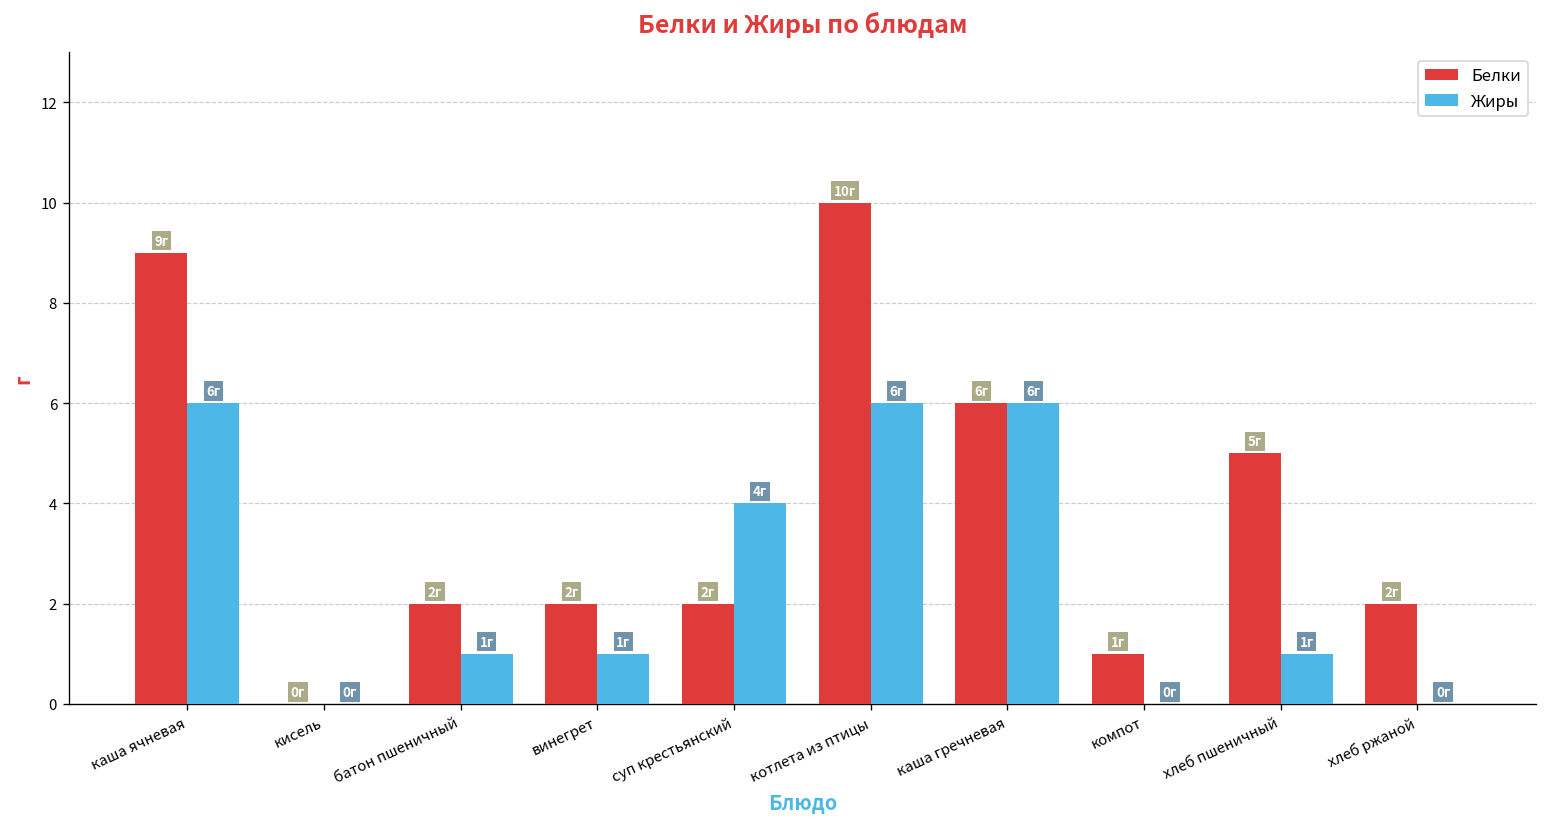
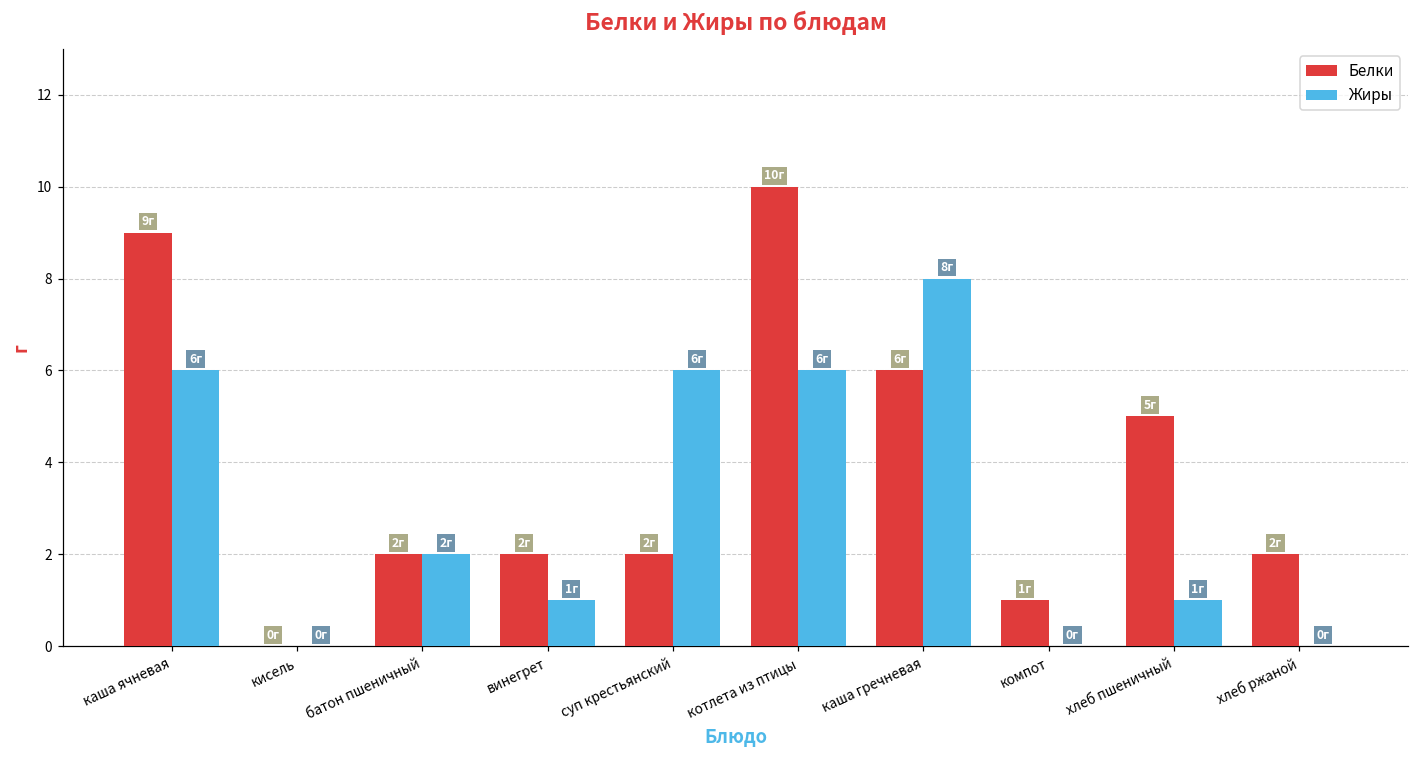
Жиры, батон пшеничный: 1г -> 2г
Жиры, суп крестьянский: 4г -> 6г
Жиры, каша гречневая: 6г -> 8г
